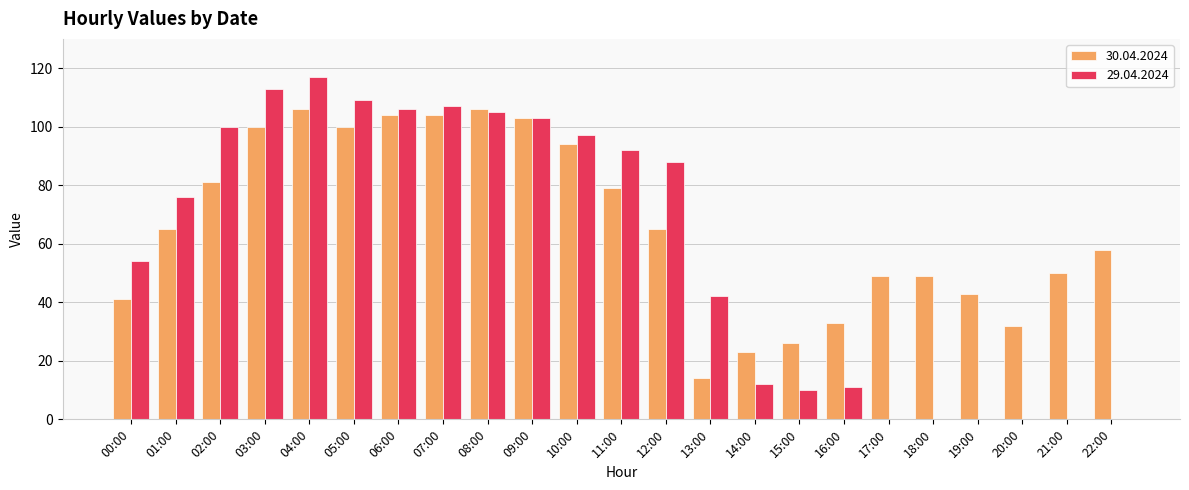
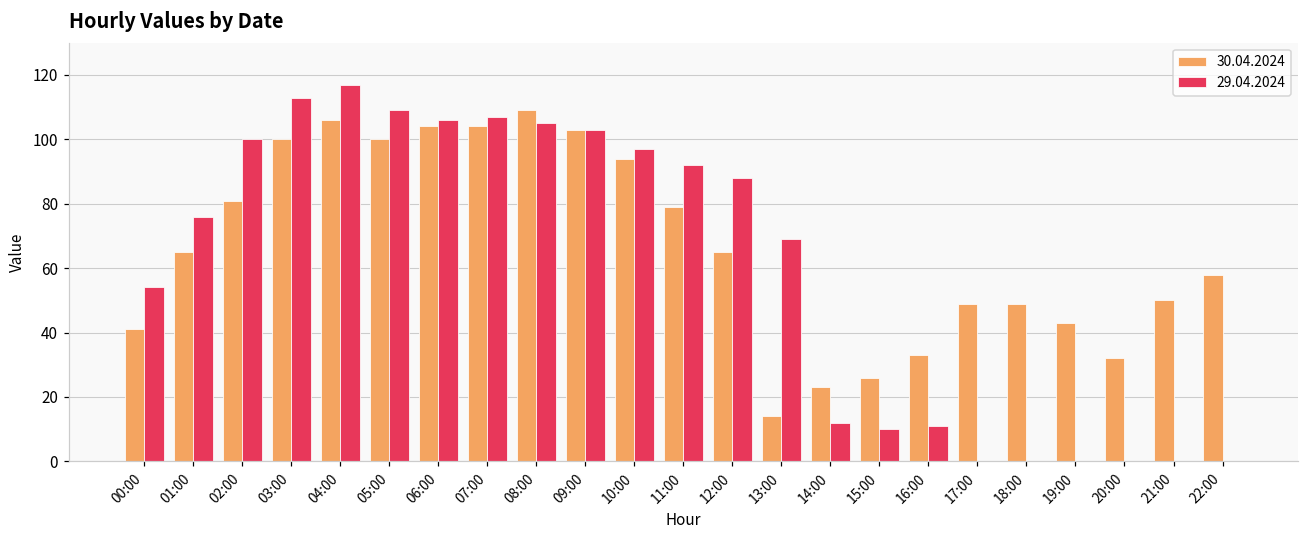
30.04.2024, 08:00: 106 -> 109
29.04.2024, 13:00: 42 -> 69
